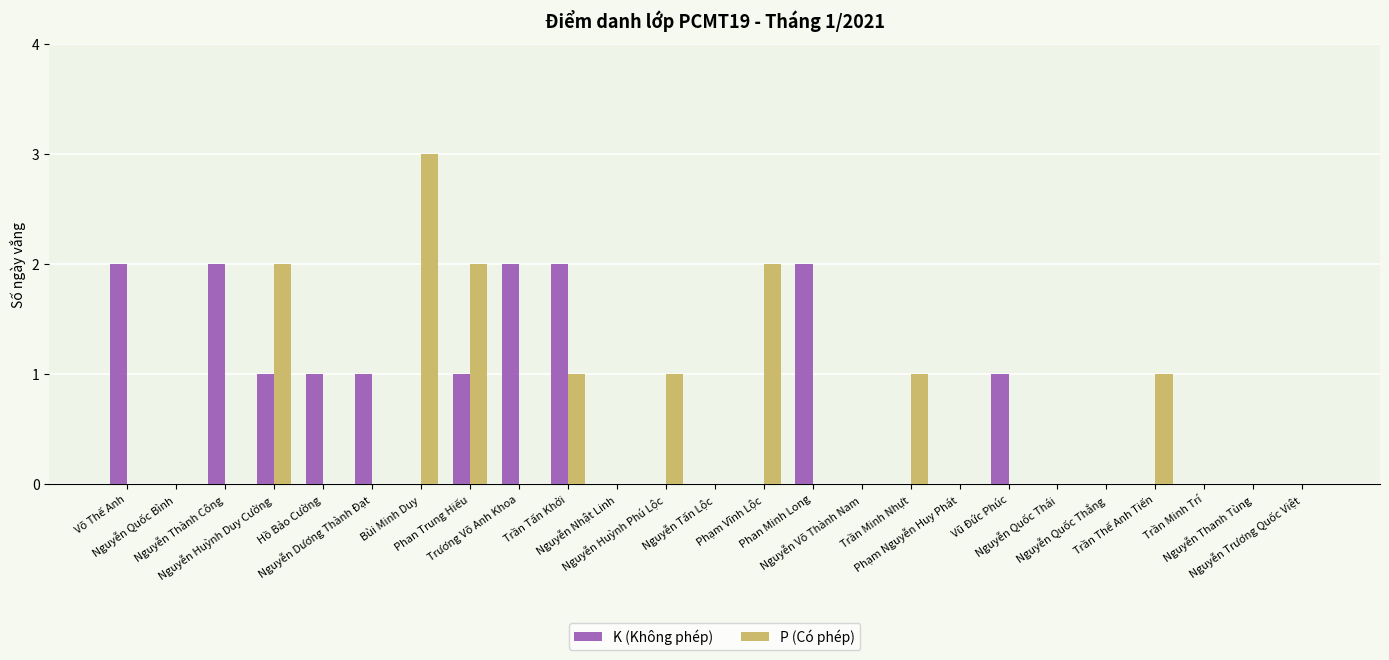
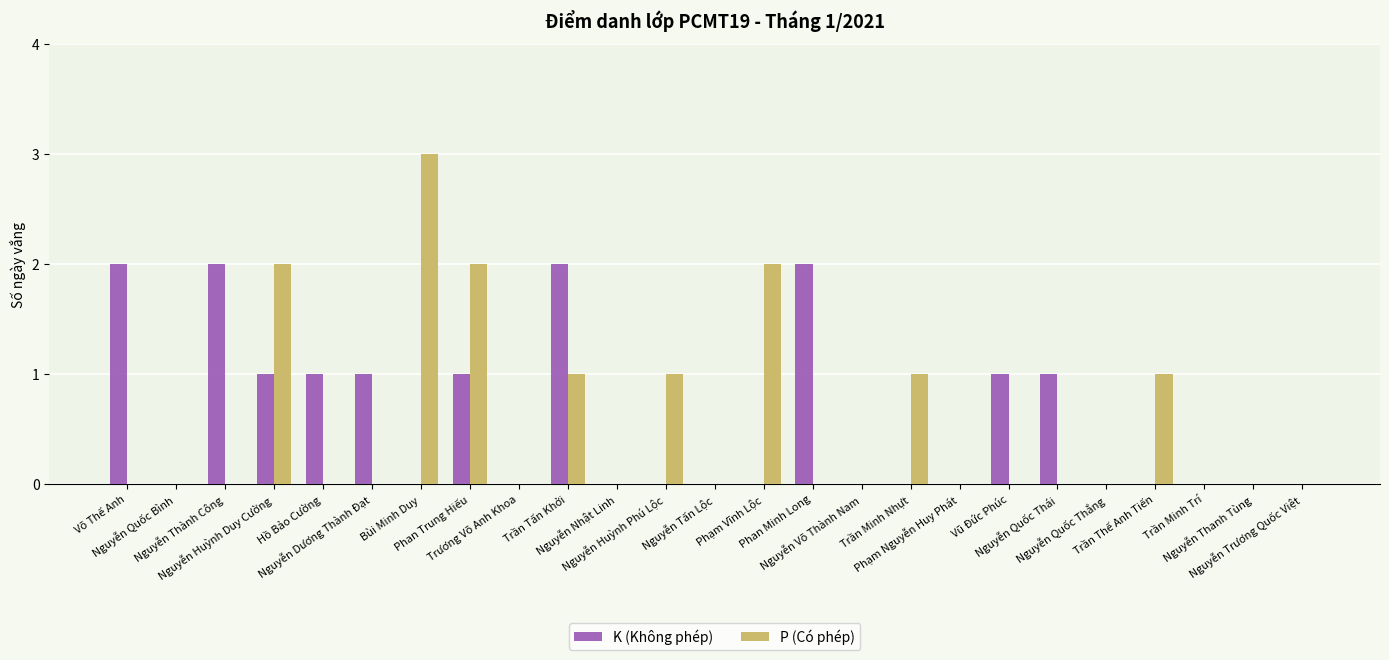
K (Không phép), Trương Võ Anh Khoa: 2 -> 0
K (Không phép), Nguyễn Quốc Thái: 0 -> 1
